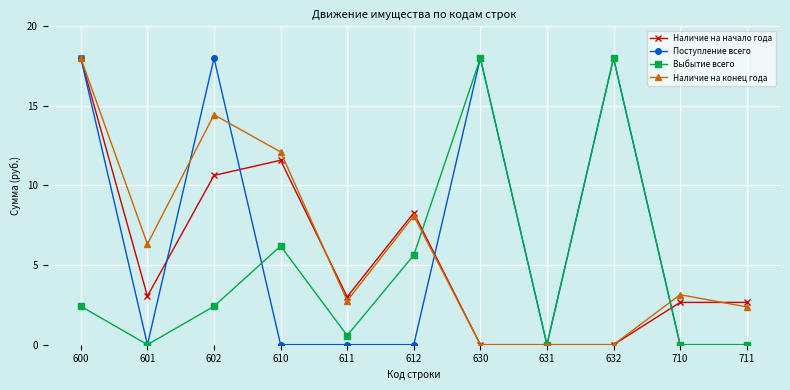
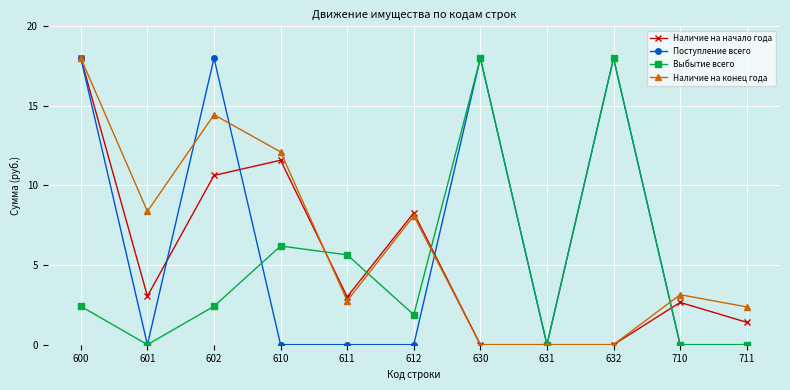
Наличие на конец года, 601: 6.3 -> 8.4
Выбытие всего, 611: 0.6 -> 5.6
Выбытие всего, 612: 5.6 -> 1.9
Наличие на начало года, 711: 2.7 -> 1.4
